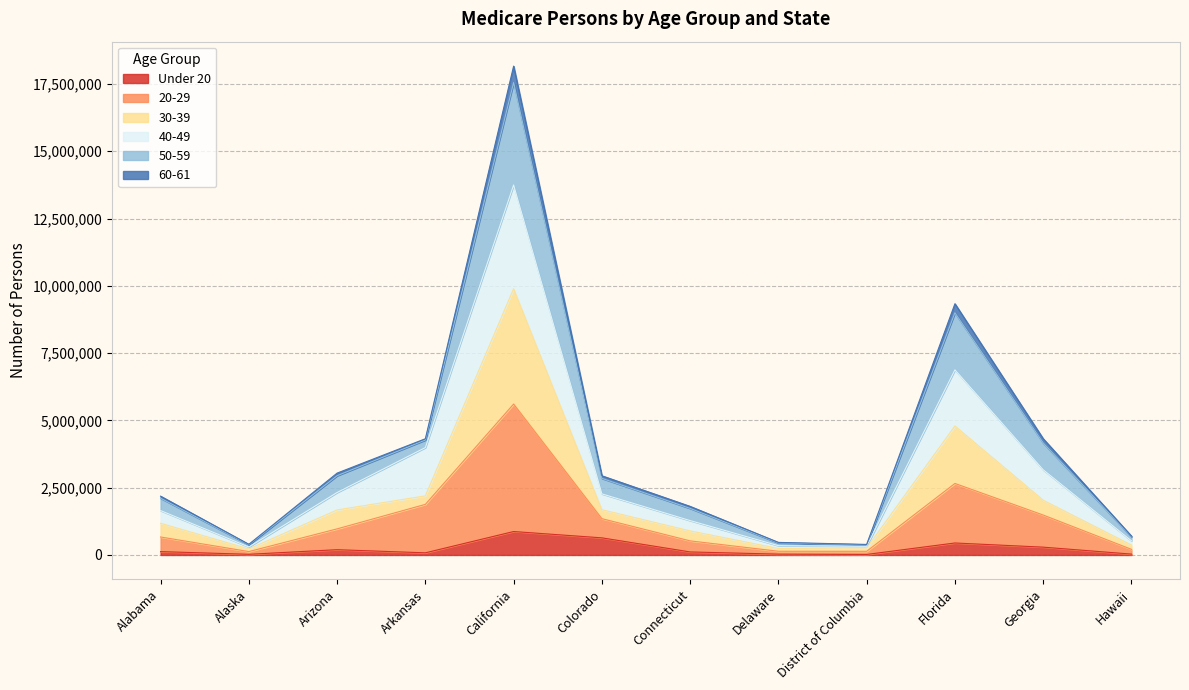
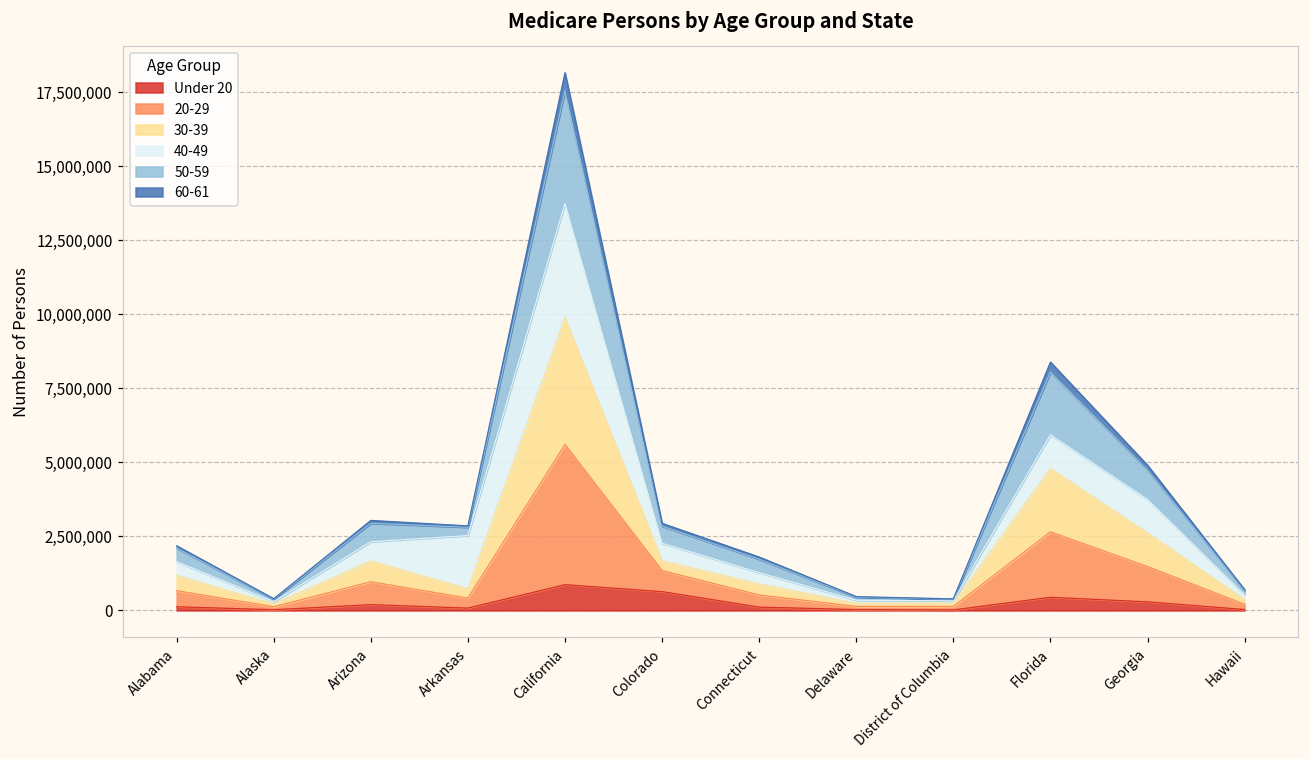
20-29, Arkansas: 1,800,000 -> 300,000
40-49, Florida: 2,100,000 -> 1,100,000
30-39, Georgia: 600,000 -> 1,100,000
